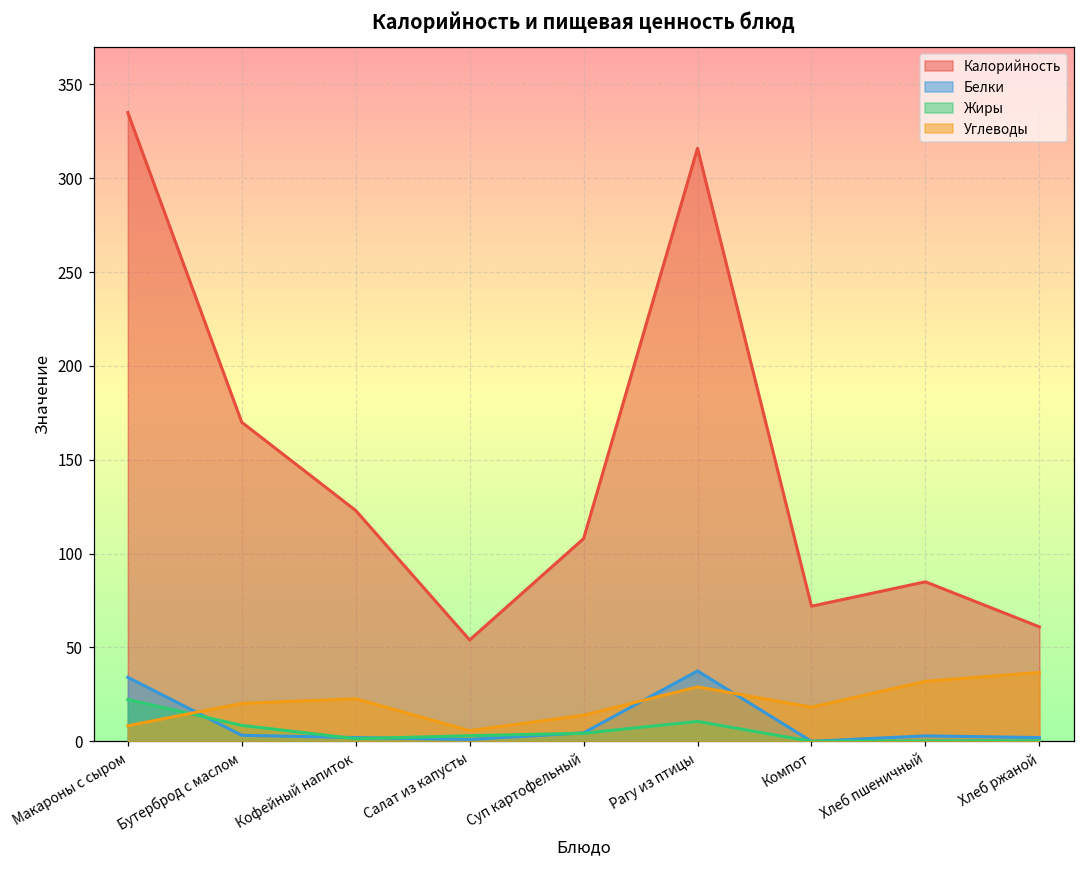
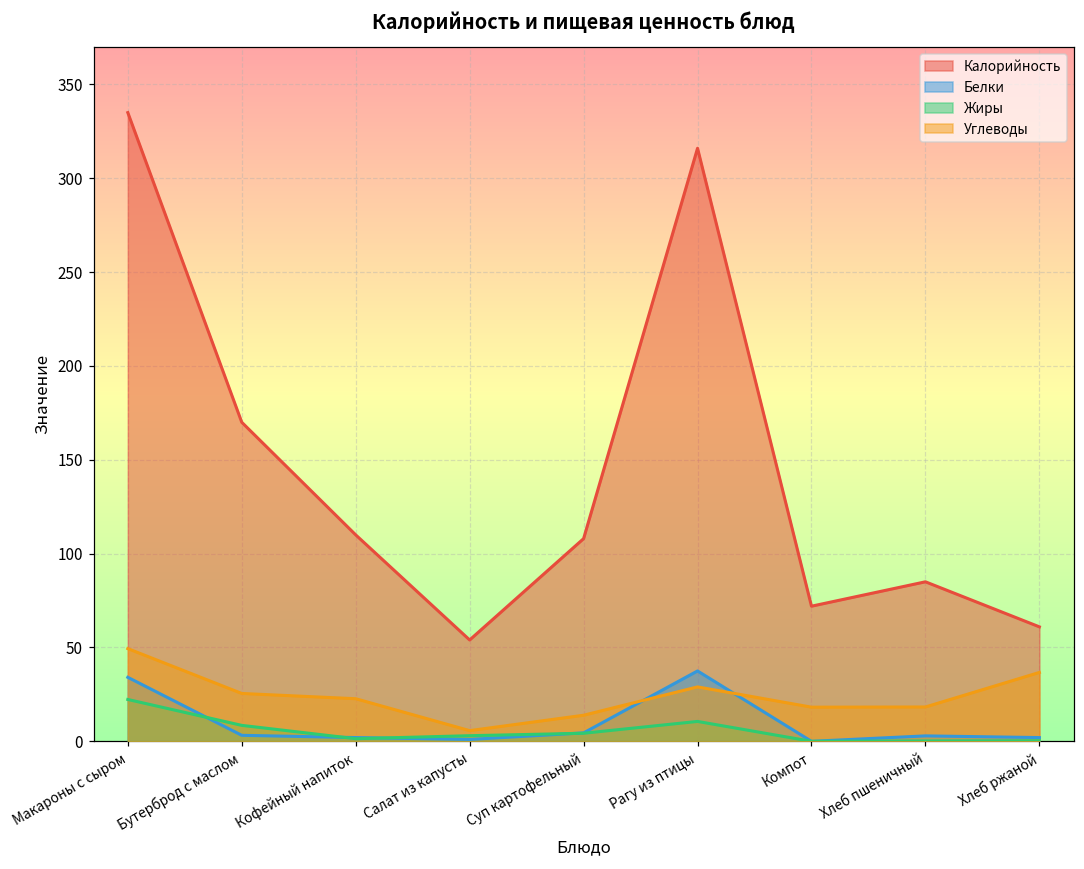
Углеводы, Макароны с сыром: 8 -> 49
Углеводы, Бутерброд с маслом: 20 -> 26
Калорийность, Кофейный напиток: 123 -> 110
Углеводы, Хлеб пшеничный: 32 -> 18
